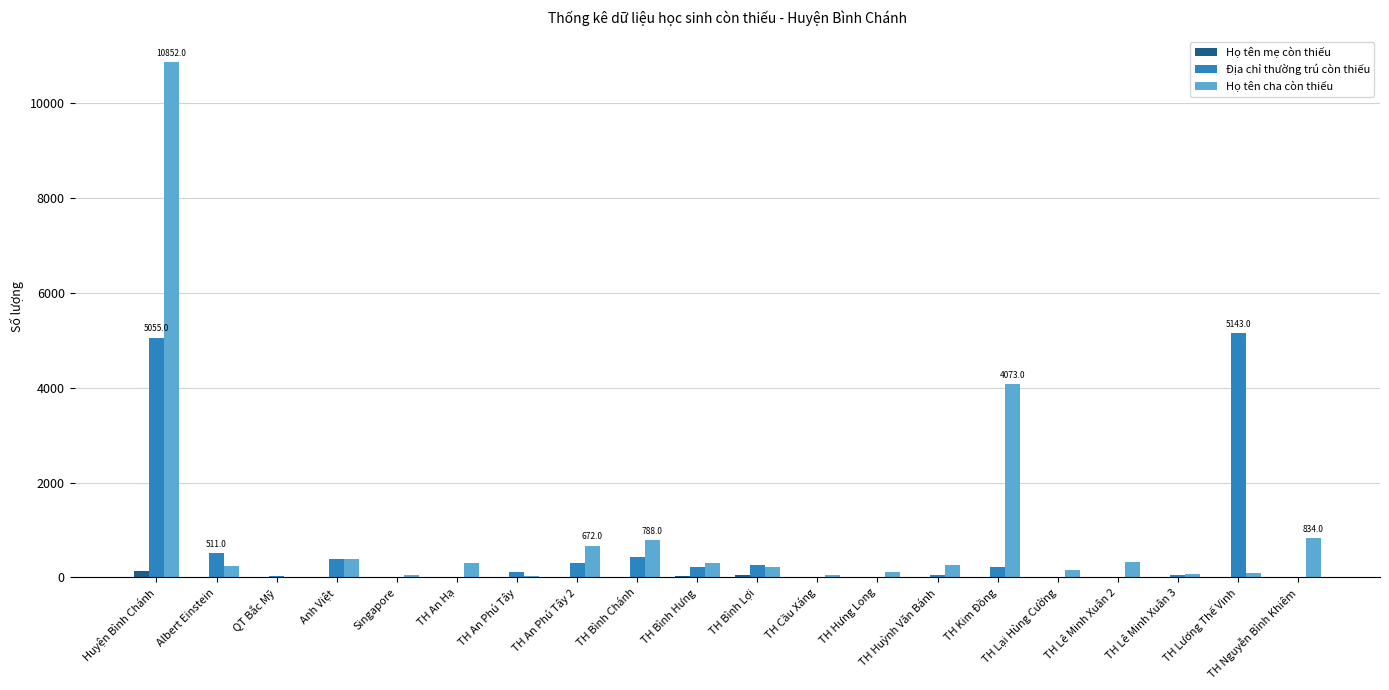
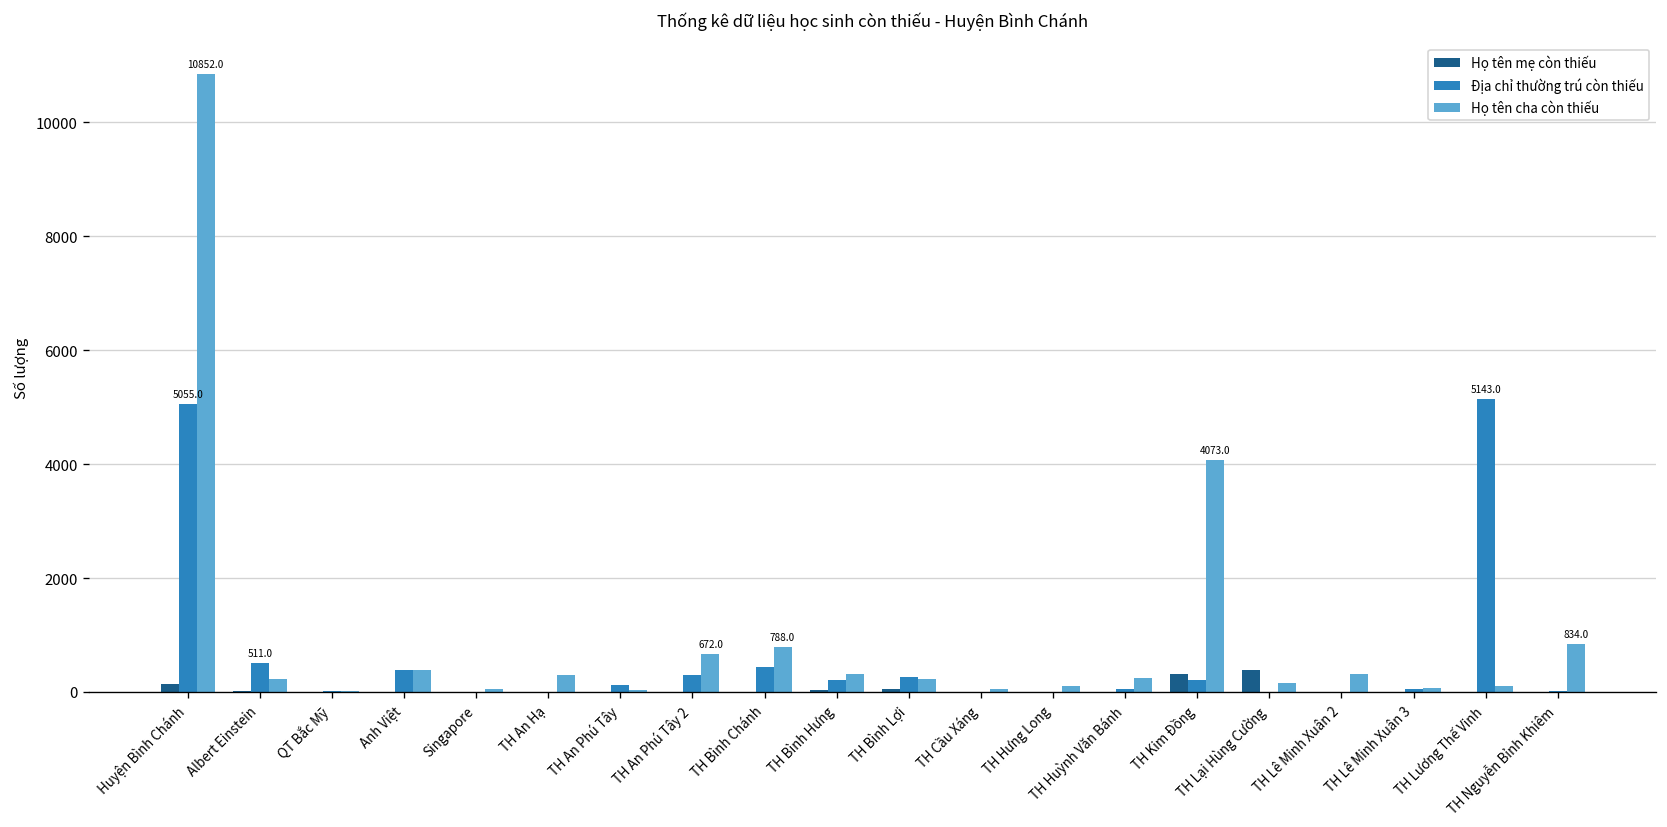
Họ tên mẹ còn thiếu, TH Kim Đồng: 0 -> 300
Họ tên mẹ còn thiếu, TH Lại Hùng Cường: 0 -> 400
